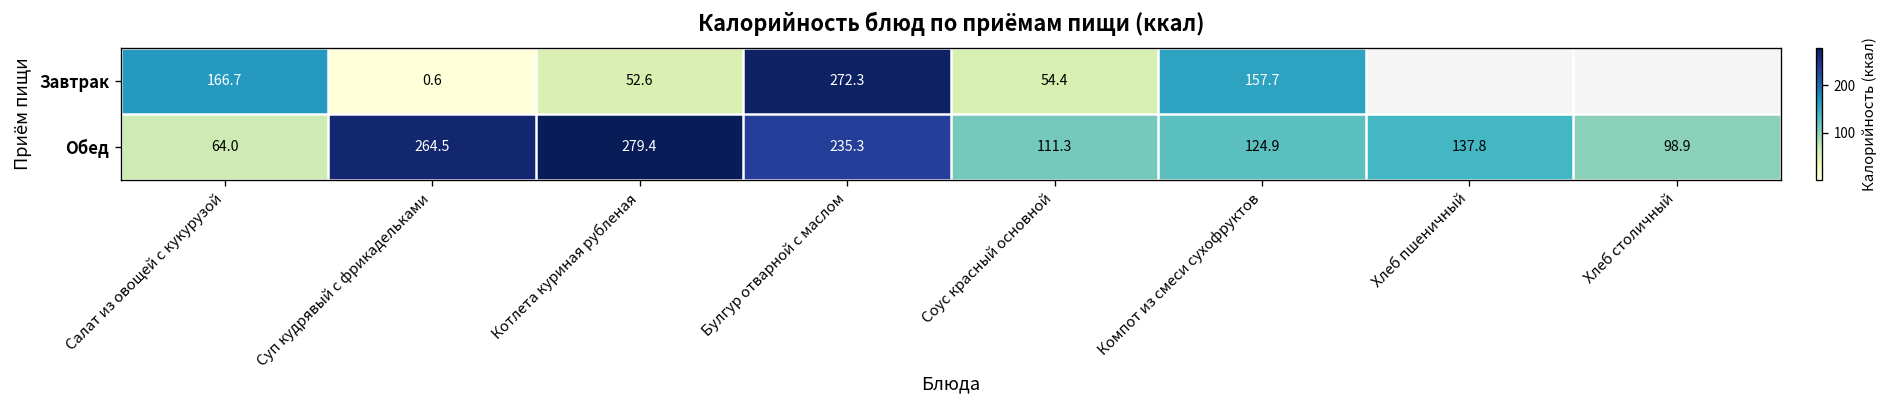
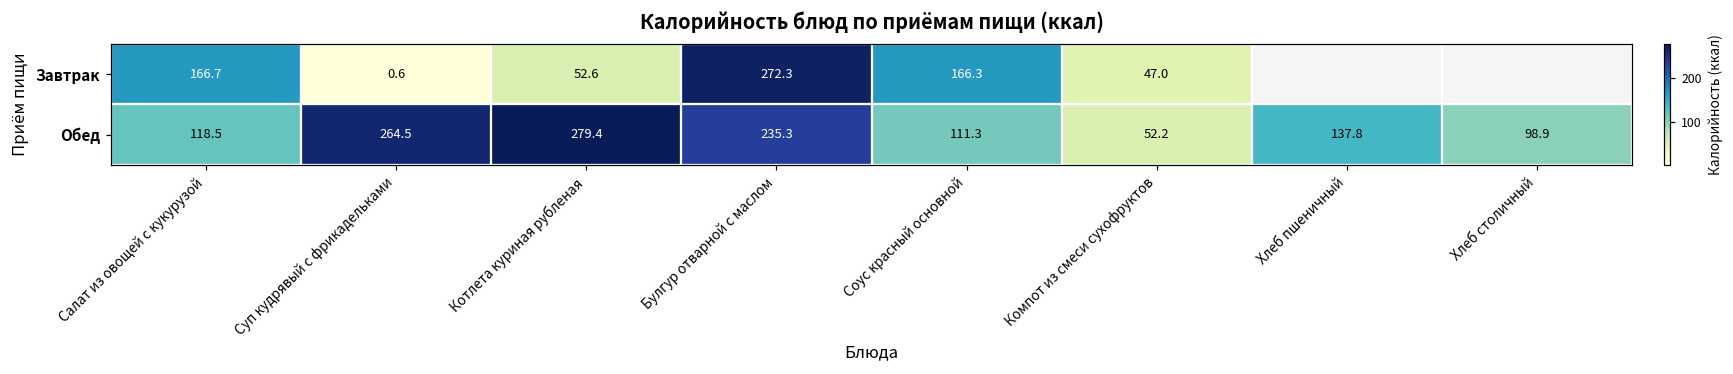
Завтрак, Соус красный основной: 54.4 -> 166.3
Завтрак, Компот из смеси сухофруктов: 157.7 -> 47.0
Обед, Салат из овощей с кукурузой: 64.0 -> 118.5
Обед, Компот из смеси сухофруктов: 124.9 -> 52.2
